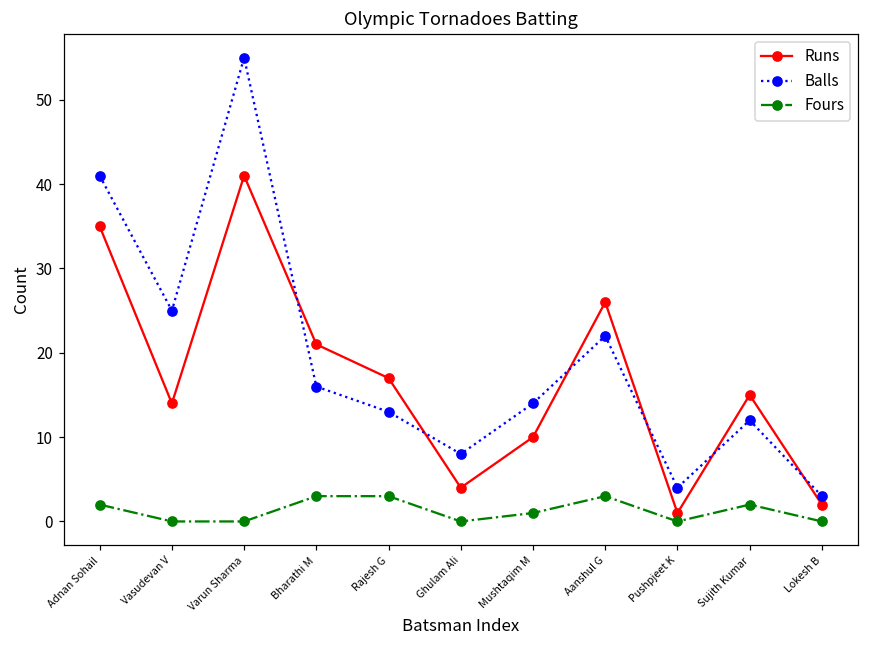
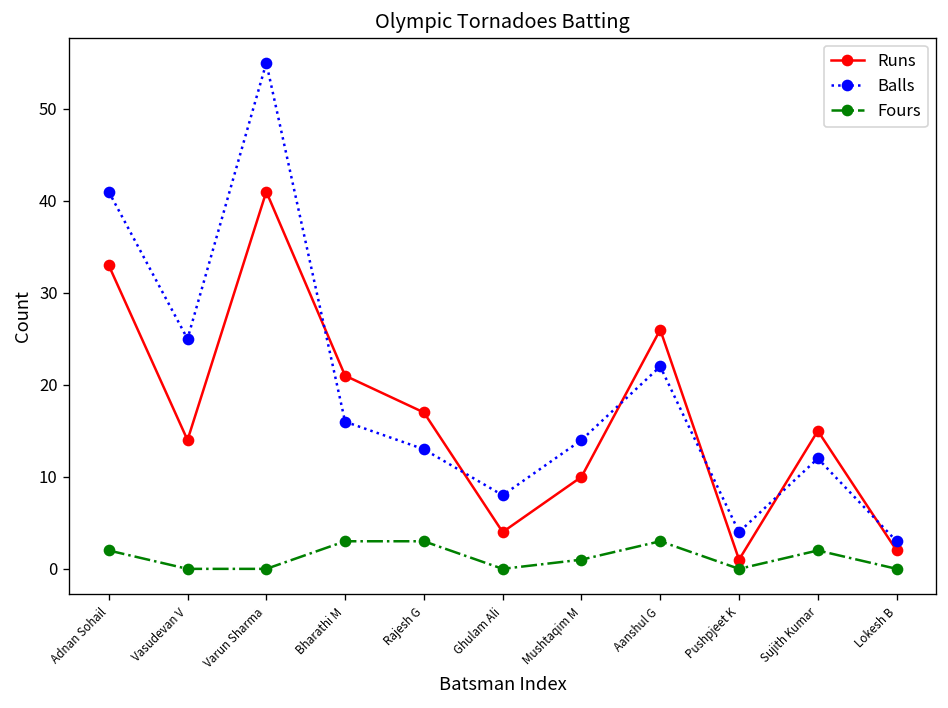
Runs, Adnan Sohail: 35 -> 33
